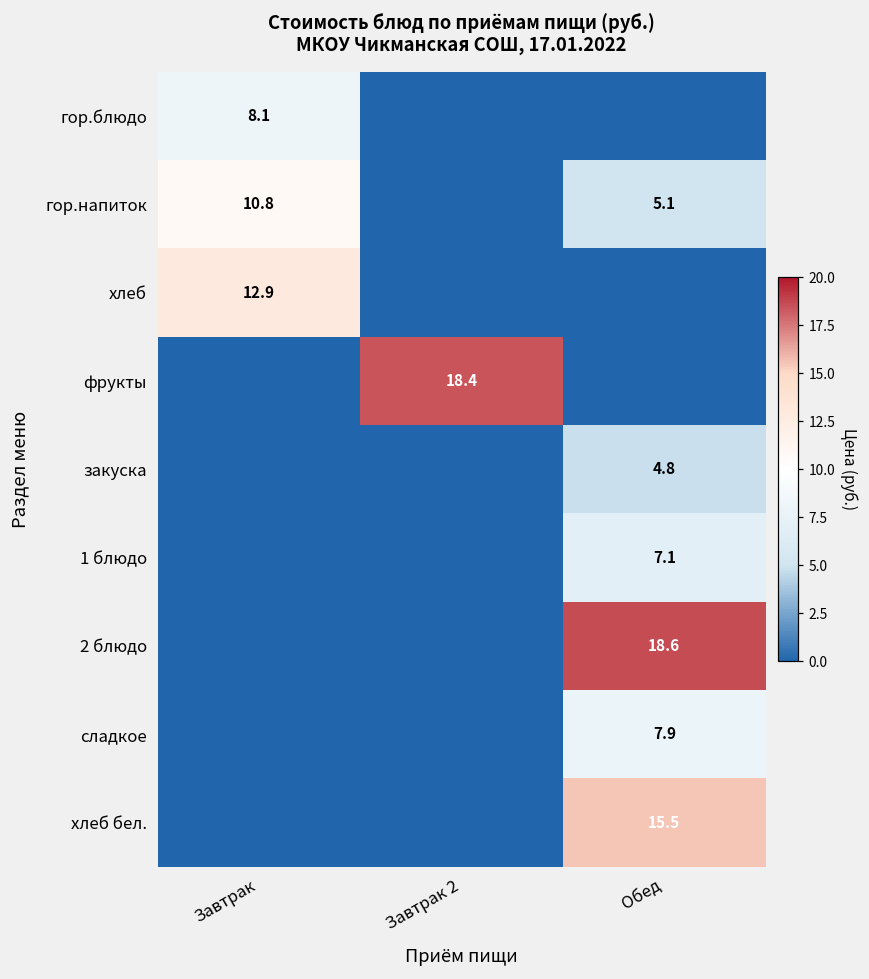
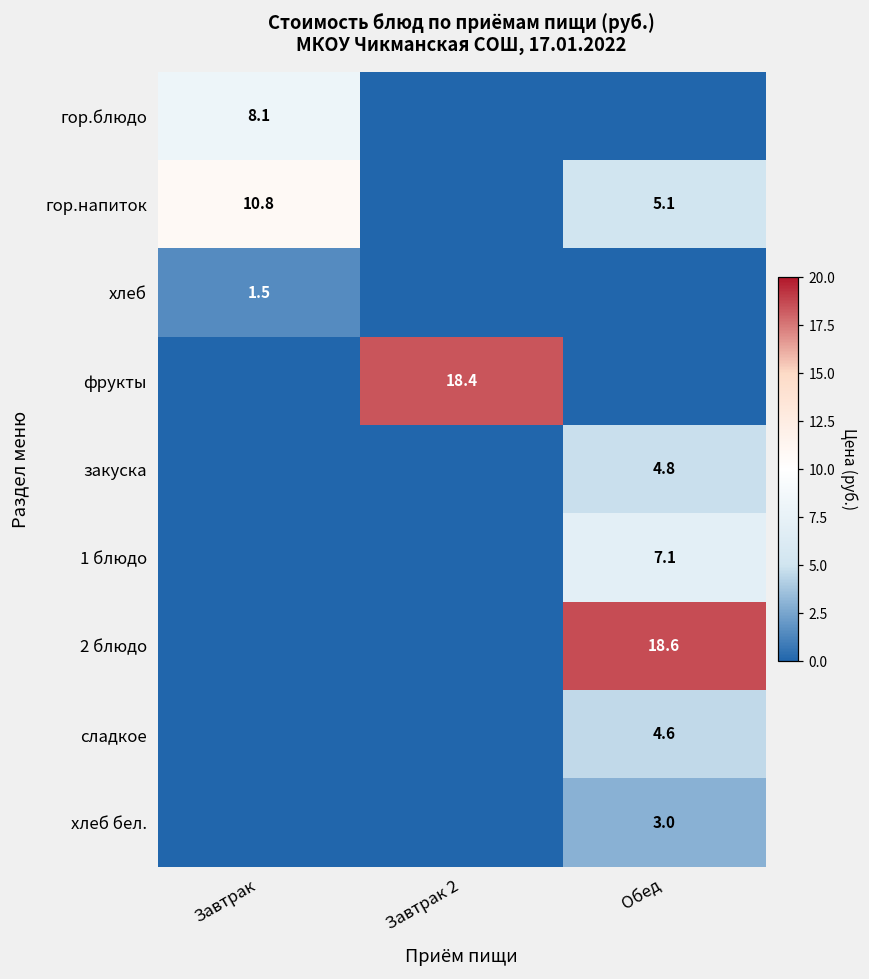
хлеб, Завтрак: 12.9 -> 1.5
сладкое, Обед: 7.9 -> 4.6
хлеб бел., Обед: 15.5 -> 3.0
